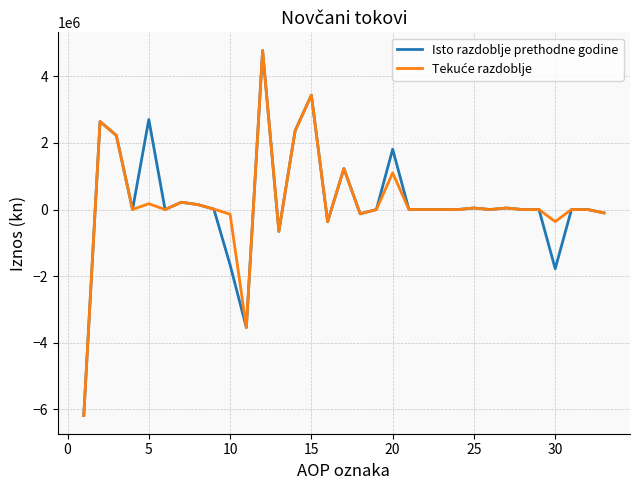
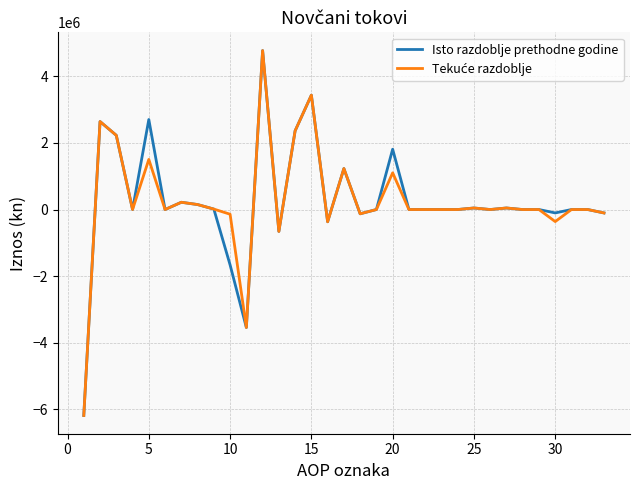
Tekuće razdoblje, 5: 200000 -> 1500000
Isto razdoblje prethodne godine, 30: -1800000 -> -100000
